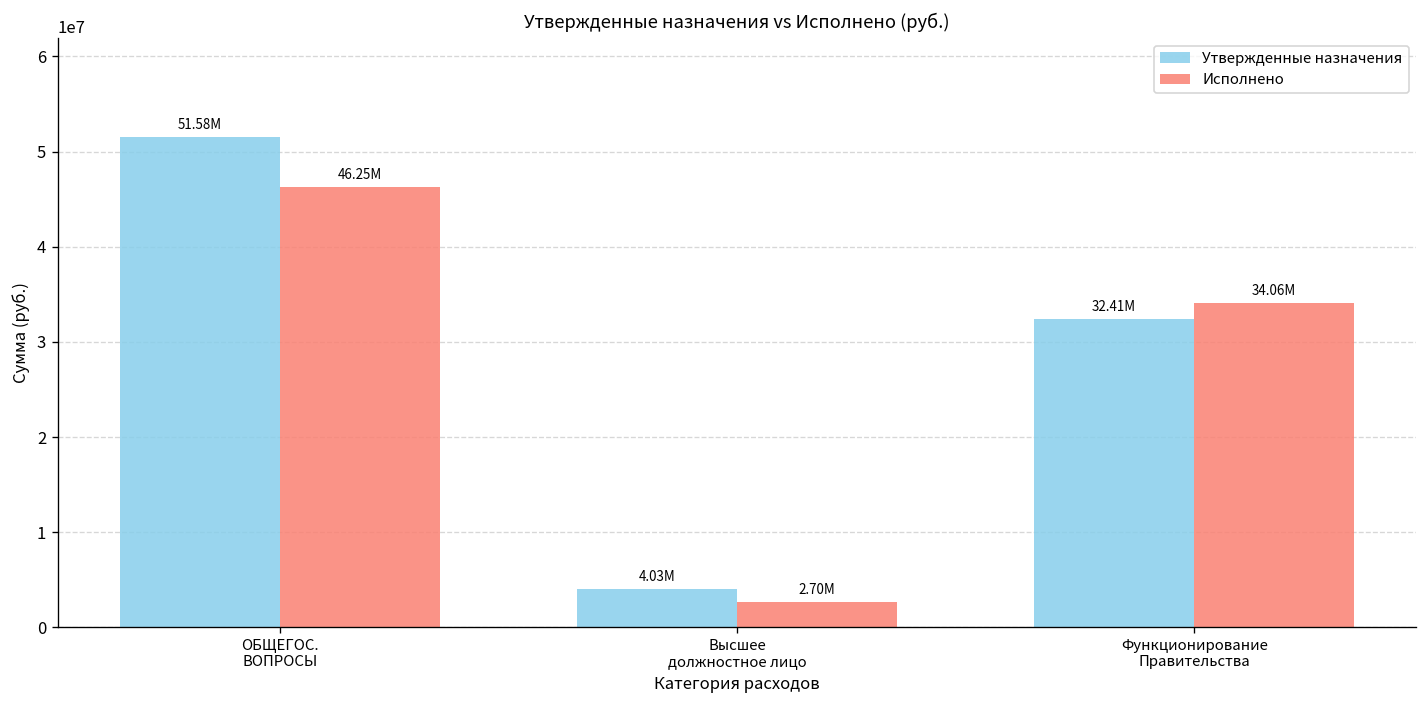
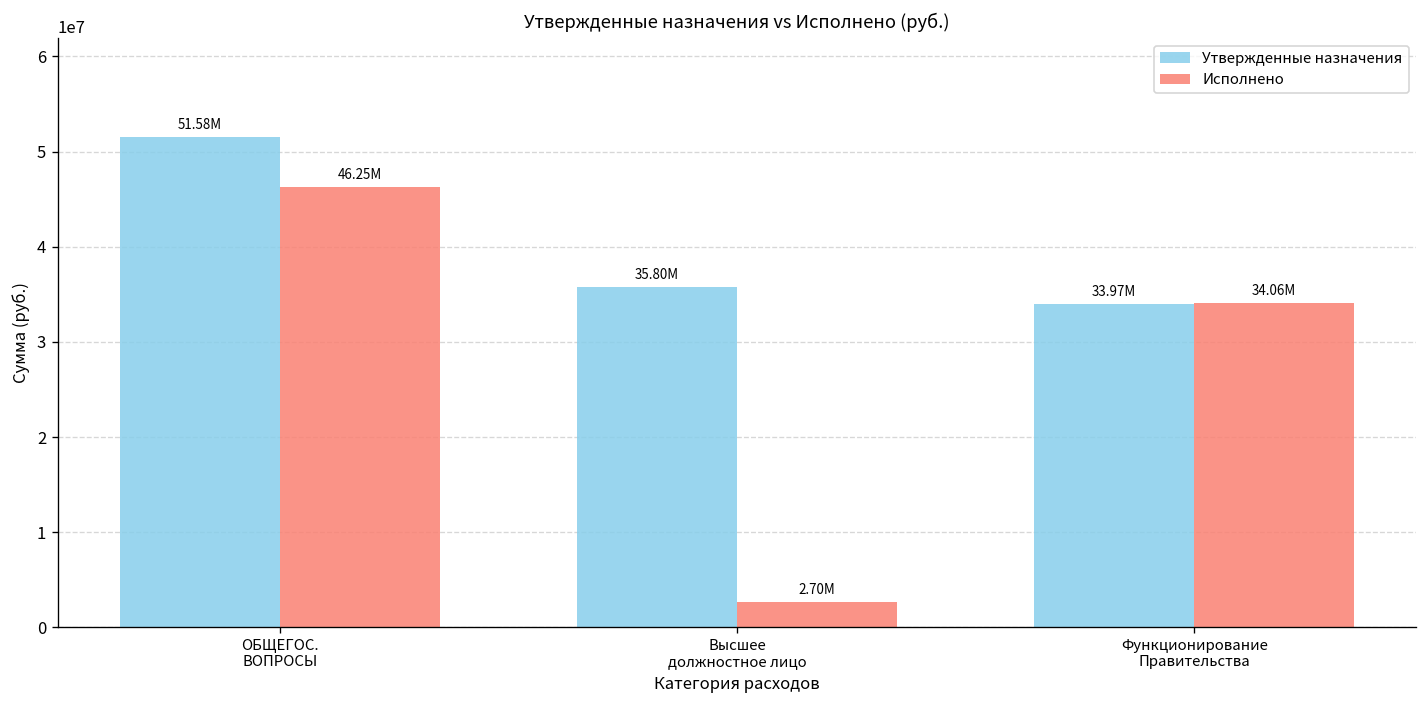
Утвержденные назначения, Высшее должностное лицо: 4.03M -> 35.80M
Утвержденные назначения, Функционирование Правительства: 32.41M -> 33.97M
